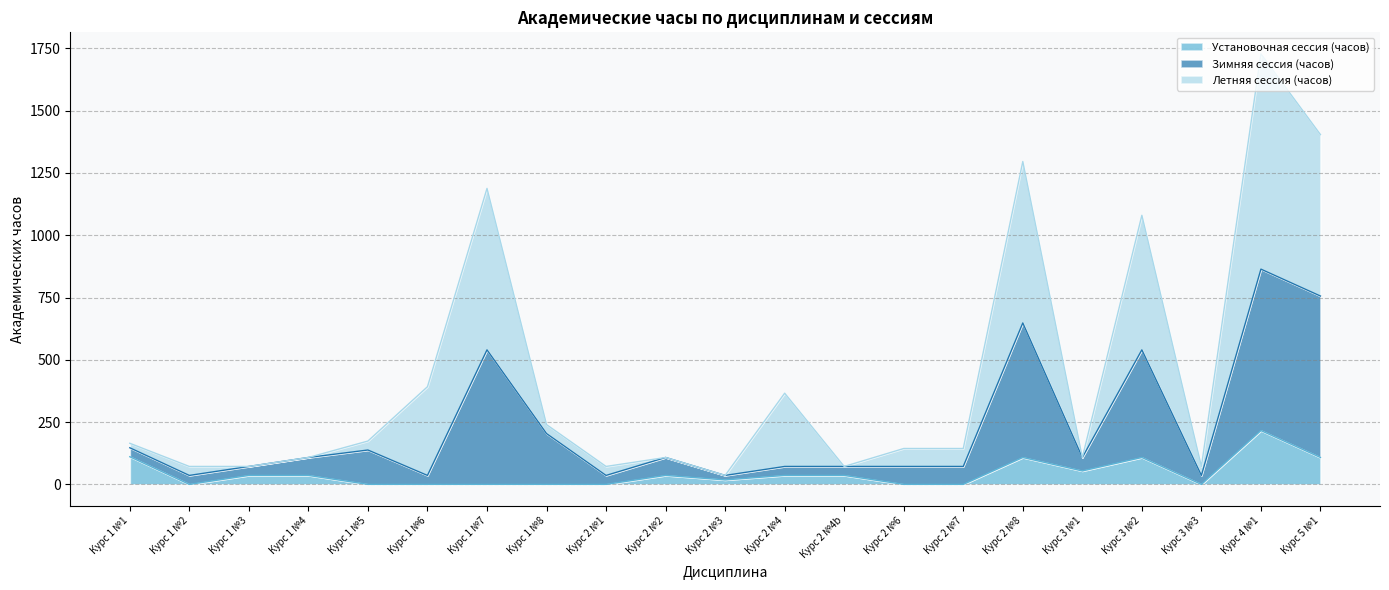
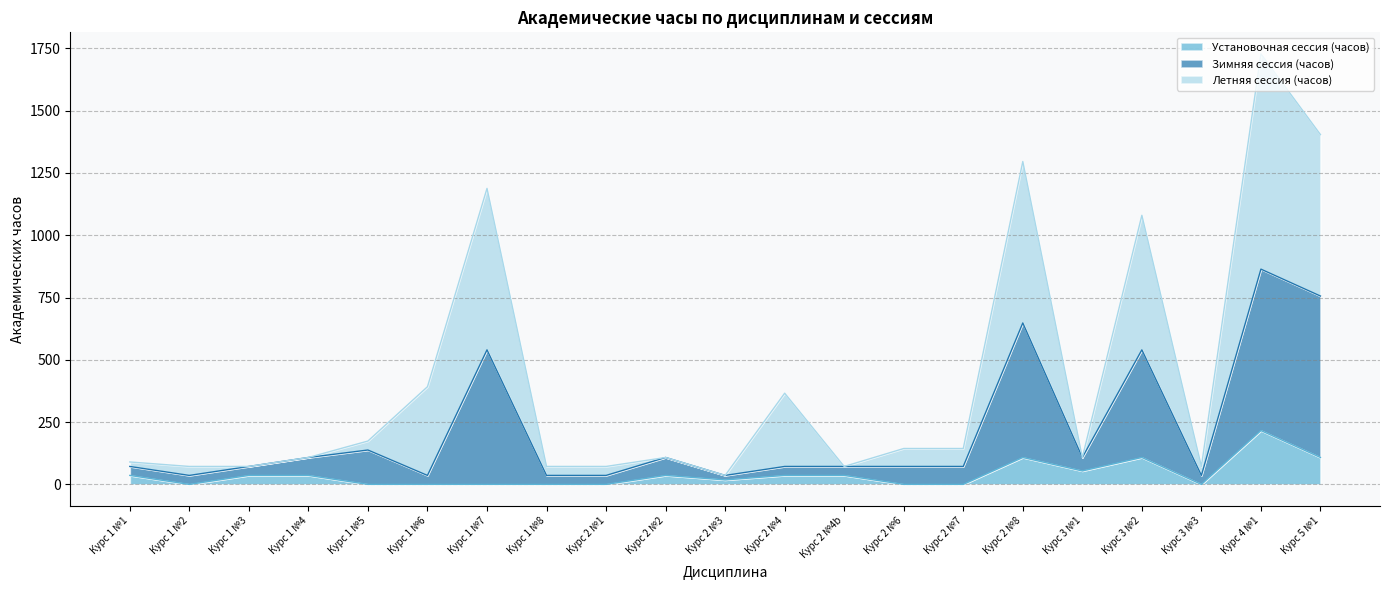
Установочная сессия (часов), Курс 1 №1: 110 -> 40
Зимняя сессия (часов), Курс 1 №8: 200 -> 40
